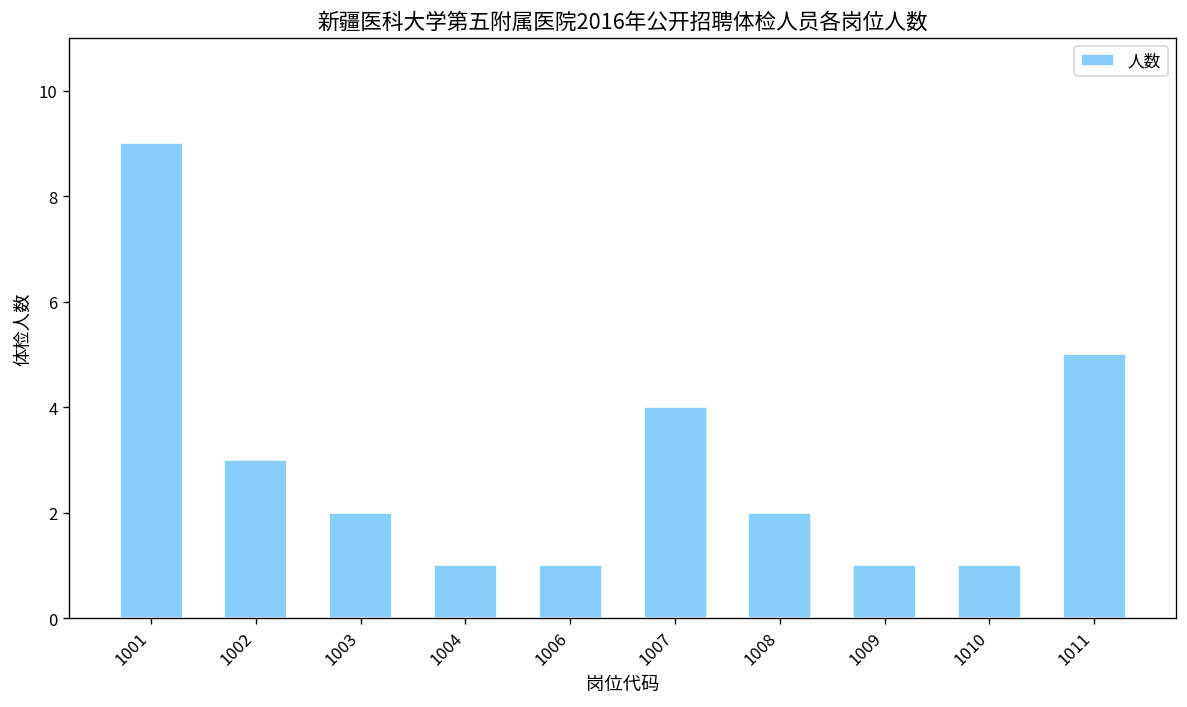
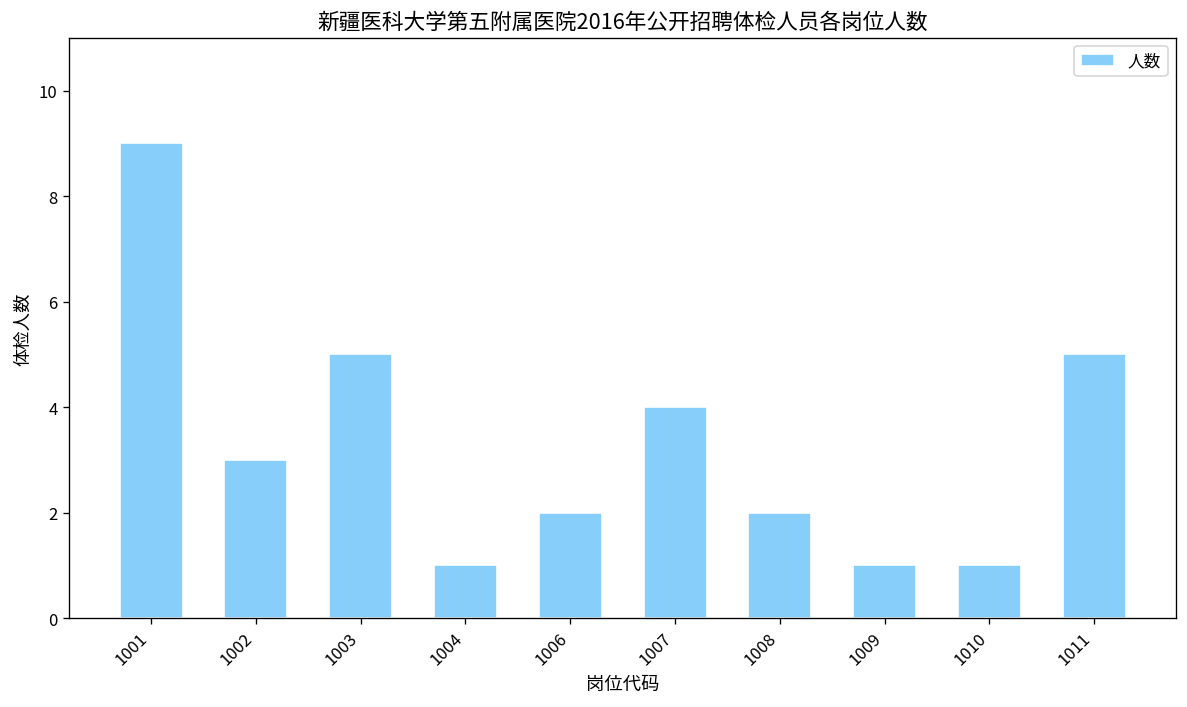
1003: 2 -> 5
1006: 1 -> 2
